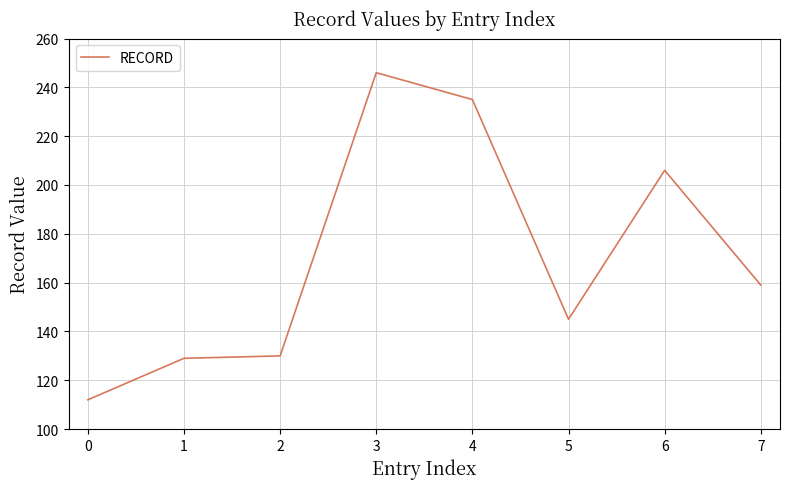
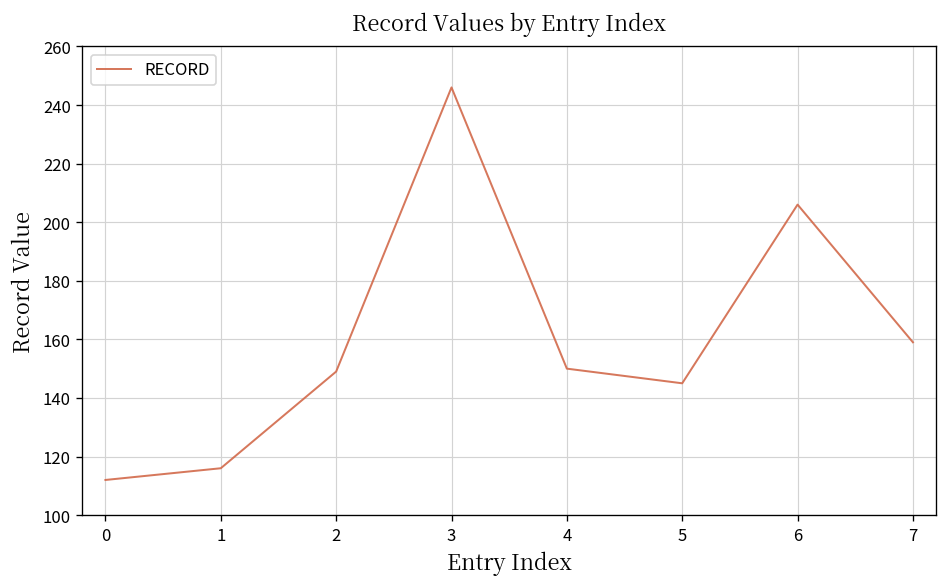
1: 129 -> 116
2: 130 -> 149
4: 235 -> 150
